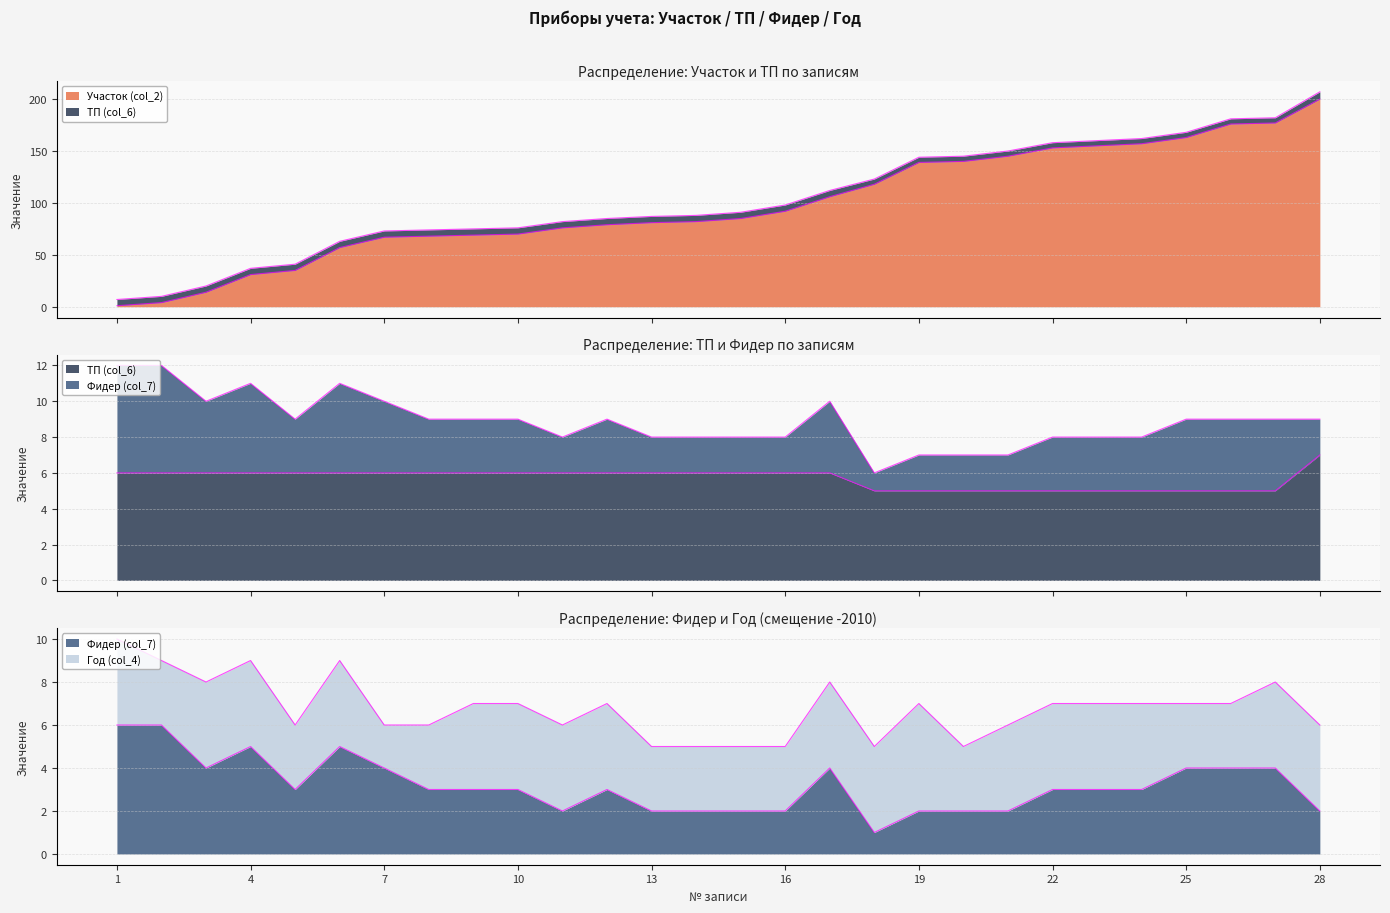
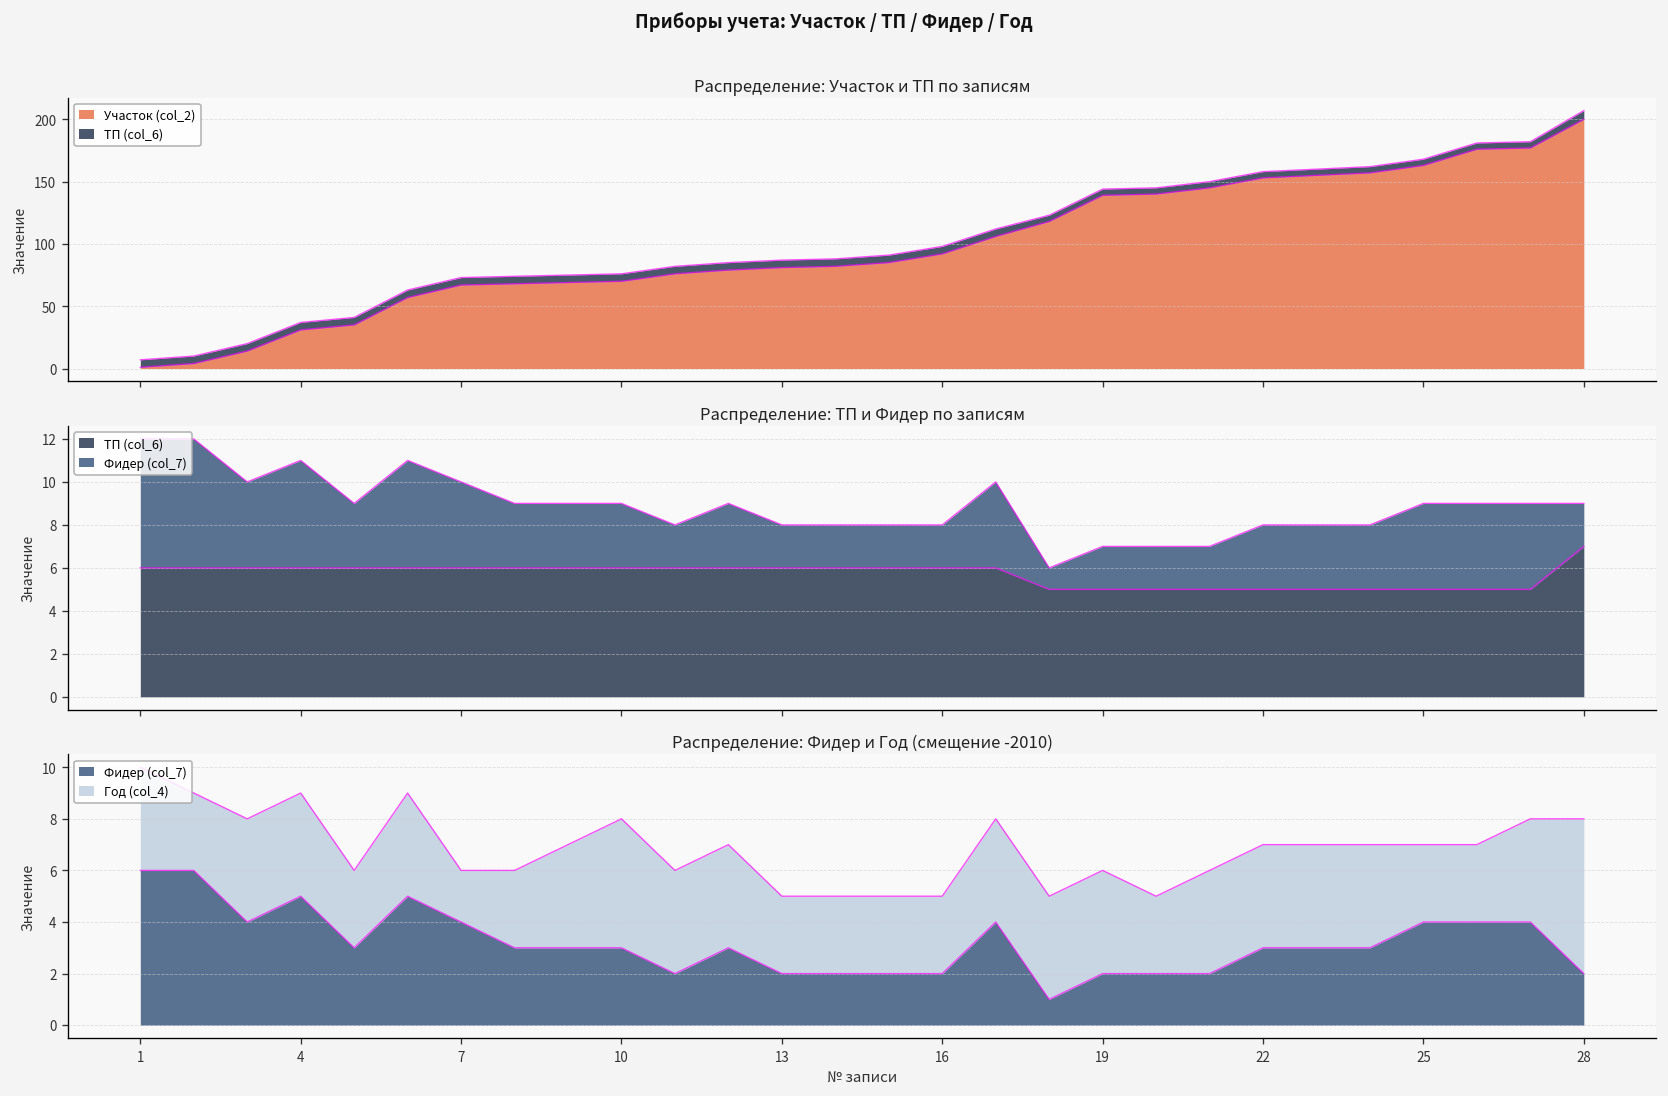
Распределение: Фидер и Год (смещение -2010), Год (col_4), 10: 4.0 -> 5.0
Распределение: Фидер и Год (смещение -2010), Год (col_4), 19: 5.0 -> 4.0
Распределение: Фидер и Год (смещение -2010), Год (col_4), 28: 4.0 -> 6.0
